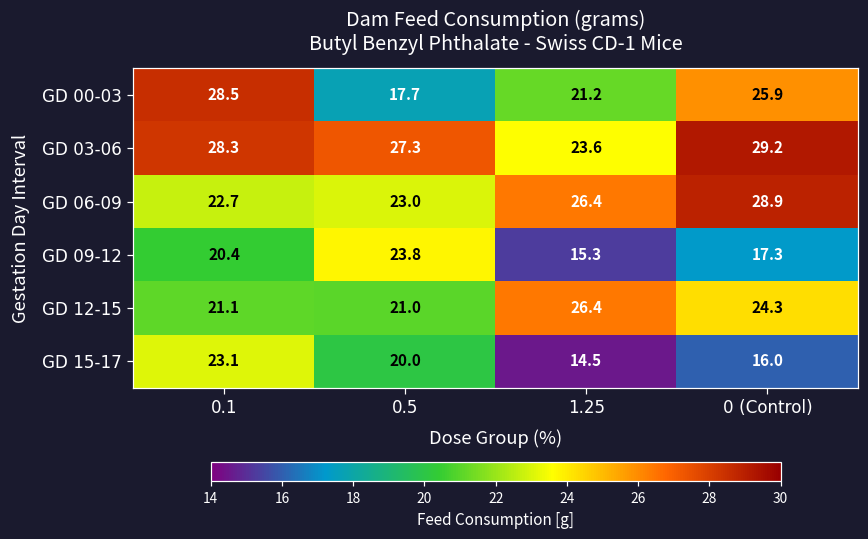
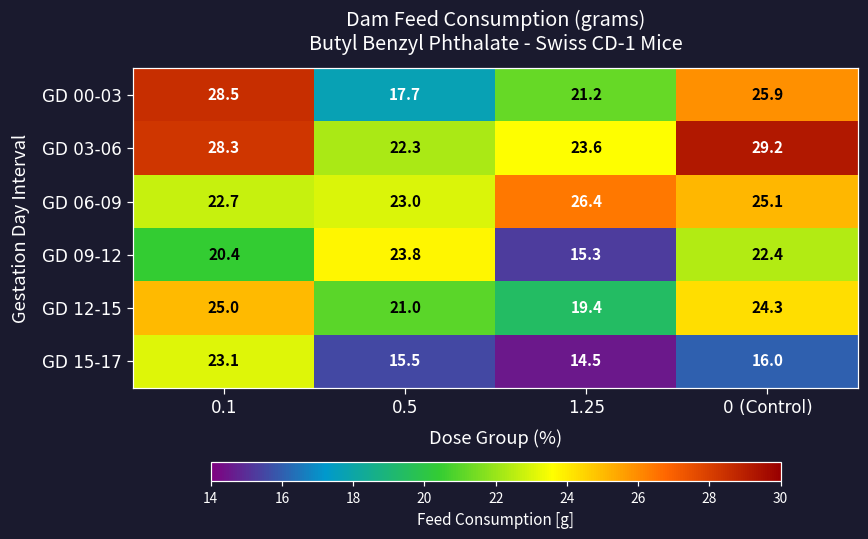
GD 03-06, 0.5: 27.3 -> 22.3
GD 06-09, 0 (Control): 28.9 -> 25.1
GD 09-12, 0 (Control): 17.3 -> 22.4
GD 12-15, 0.1: 21.1 -> 25.0
GD 12-15, 1.25: 26.4 -> 19.4
GD 15-17, 0.5: 20.0 -> 15.5
